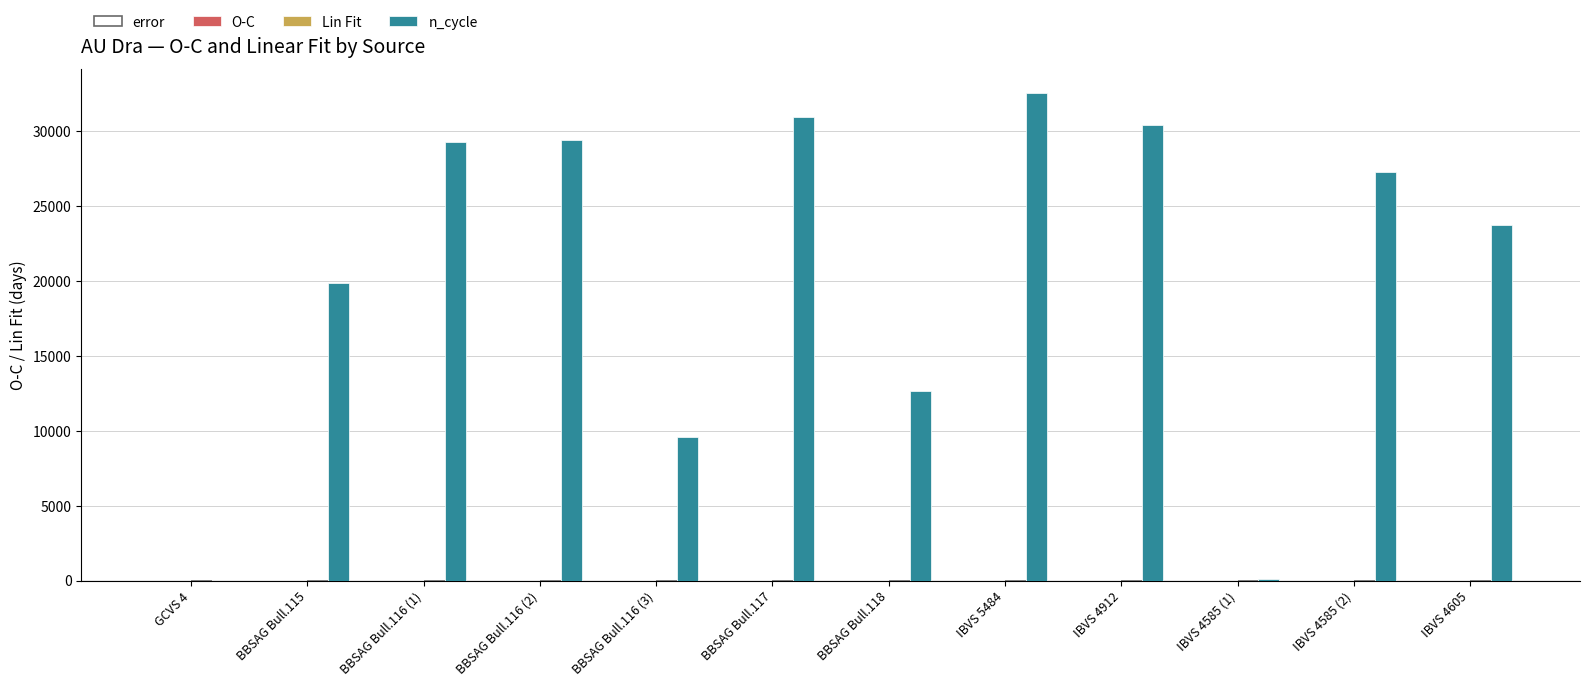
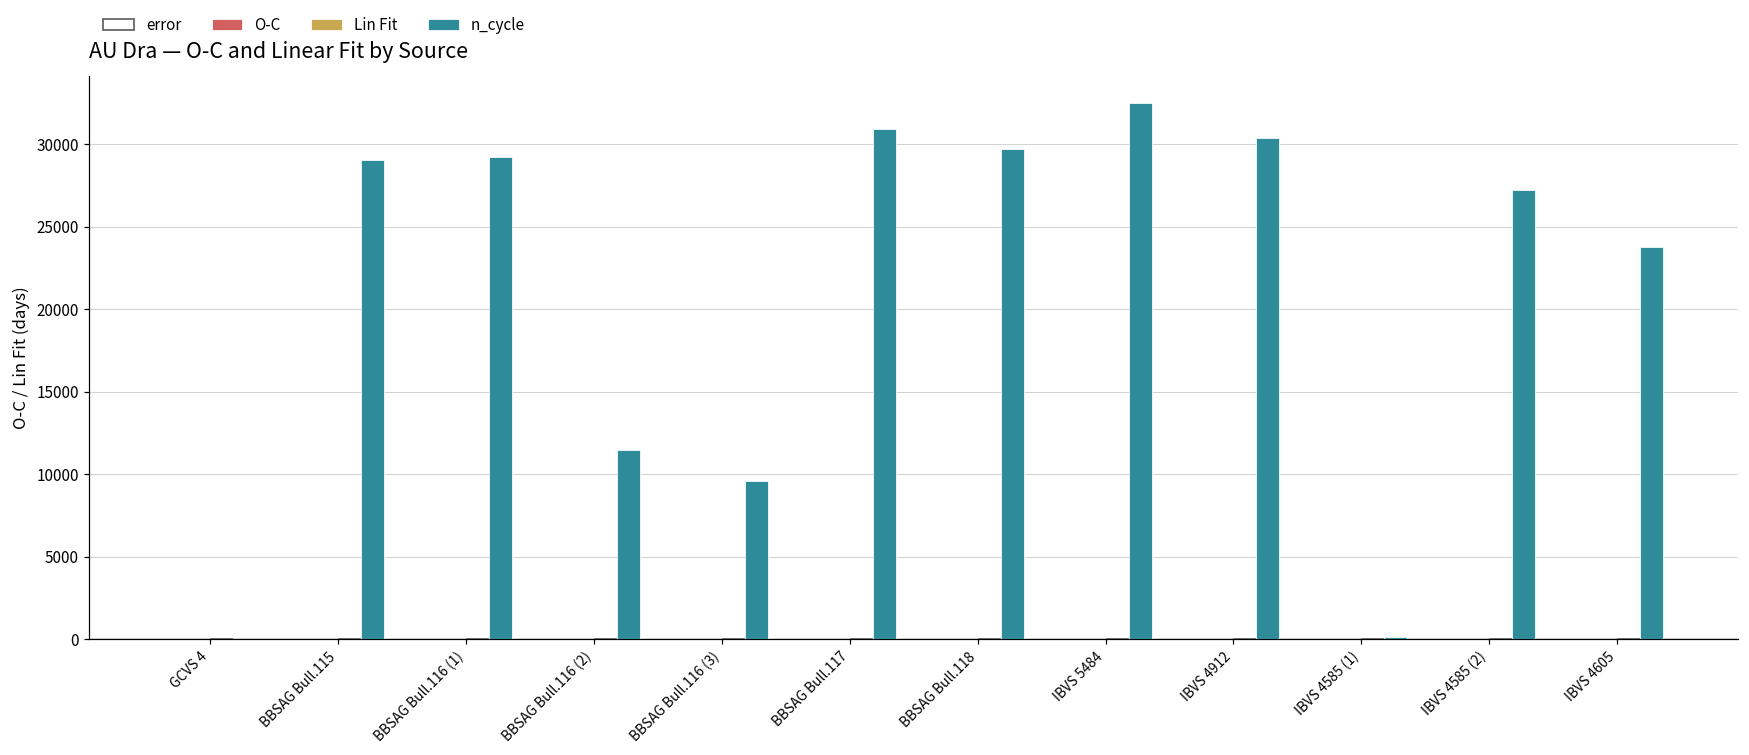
n_cycle, BBSAG Bull.115: 19900 -> 29000
n_cycle, BBSAG Bull.116 (2): 29400 -> 11400
n_cycle, BBSAG Bull.118: 12700 -> 29700
